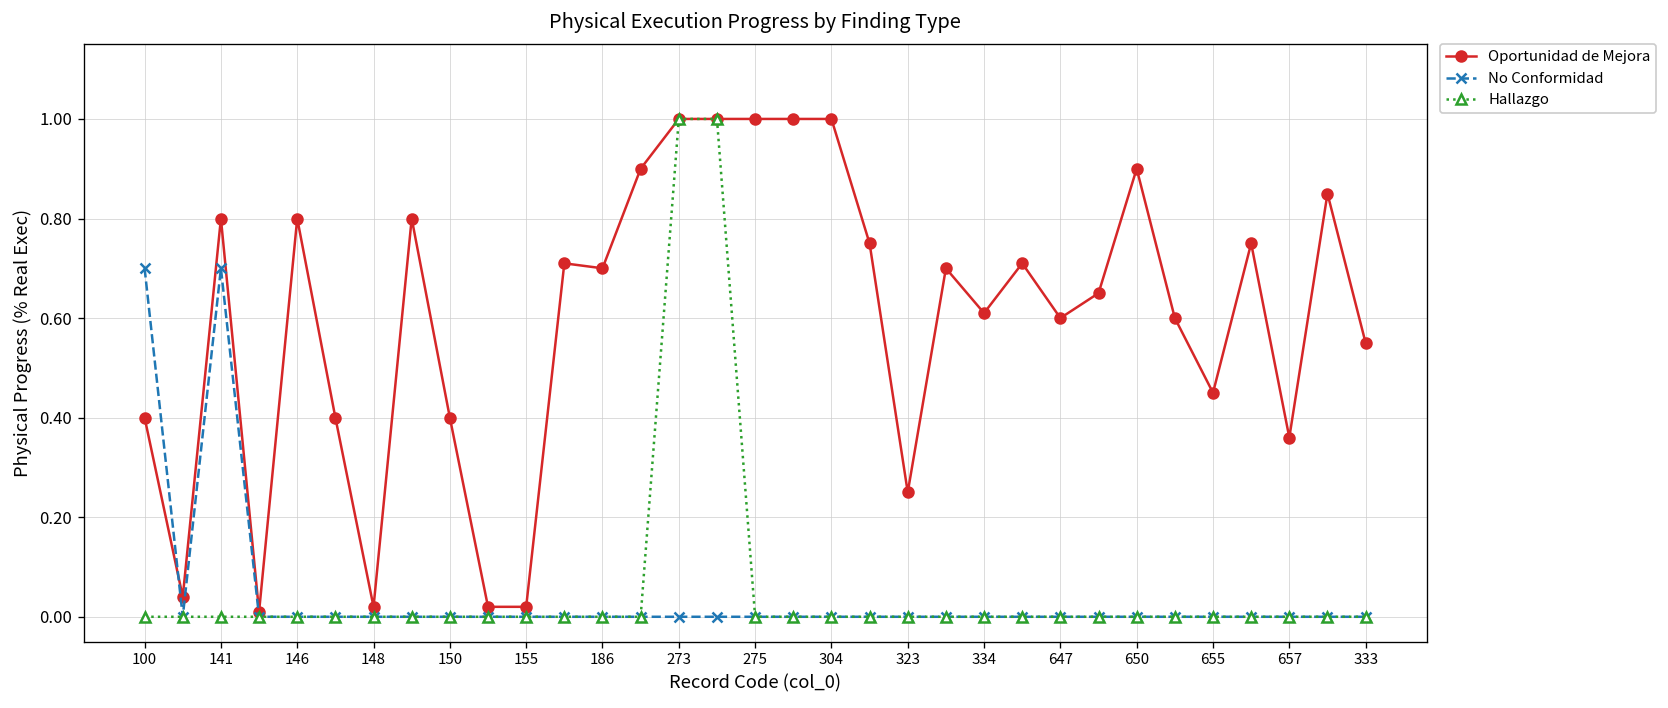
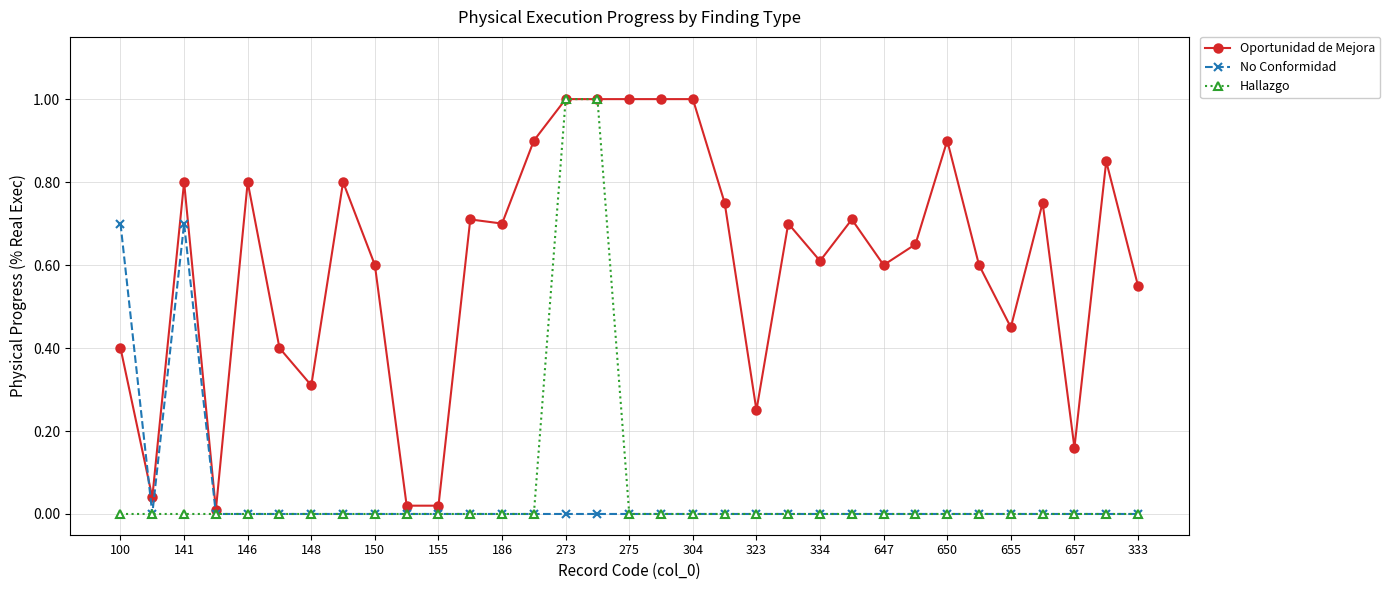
Oportunidad de Mejora, 148: 0.02 -> 0.31
Oportunidad de Mejora, 150: 0.4 -> 0.6
Oportunidad de Mejora, 657: 0.36 -> 0.16
